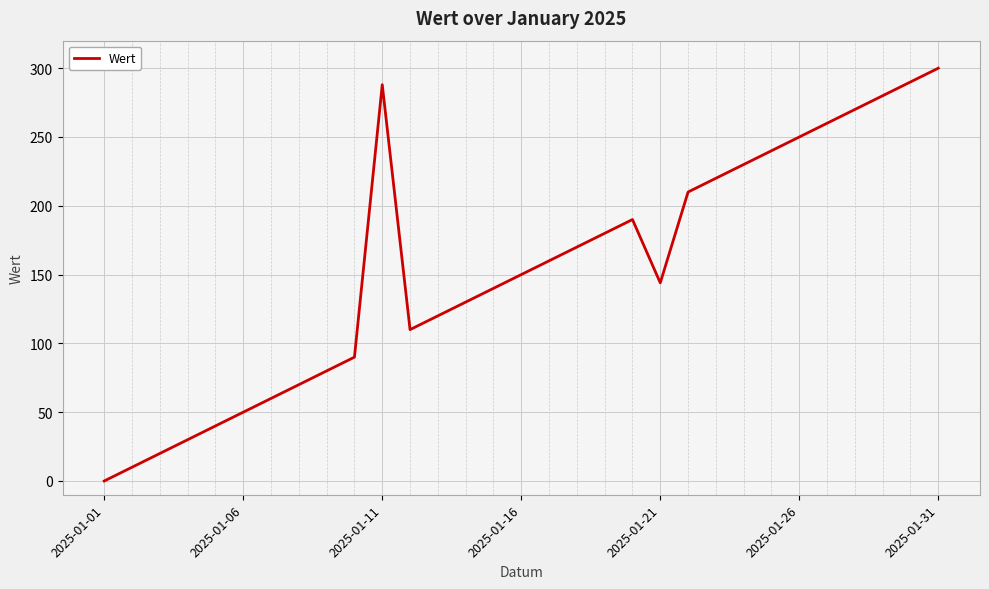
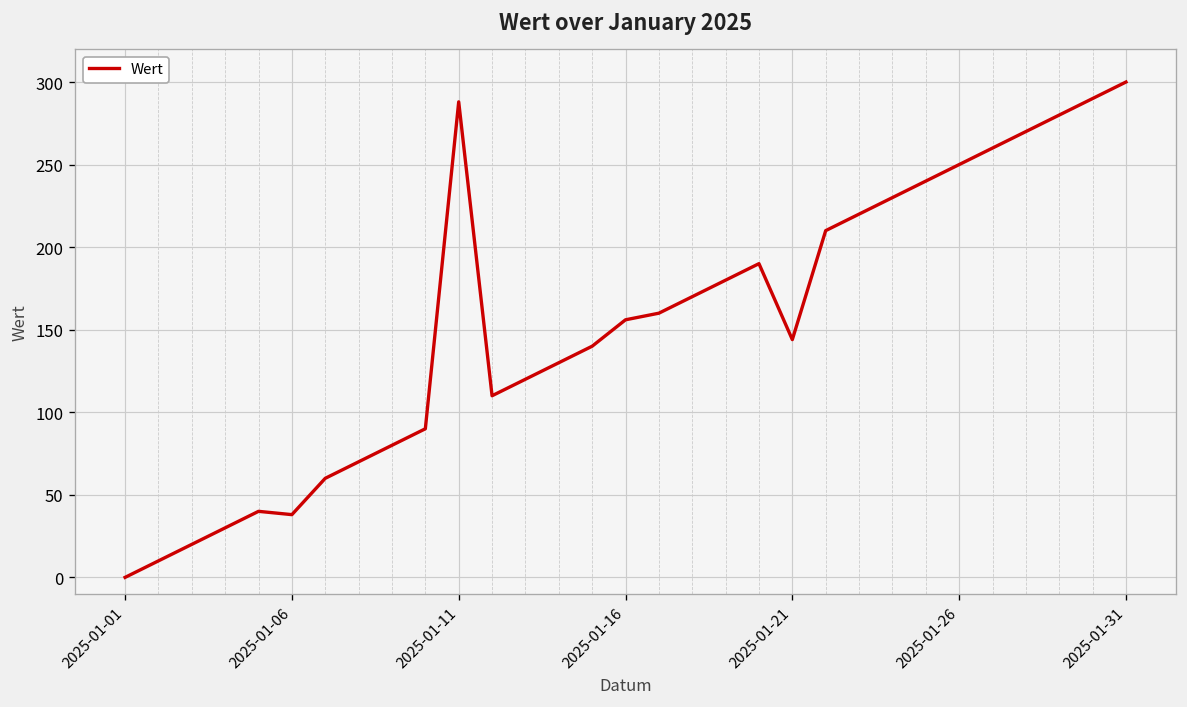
2025-01-06: 50 -> 38
2025-01-16: 150 -> 156
